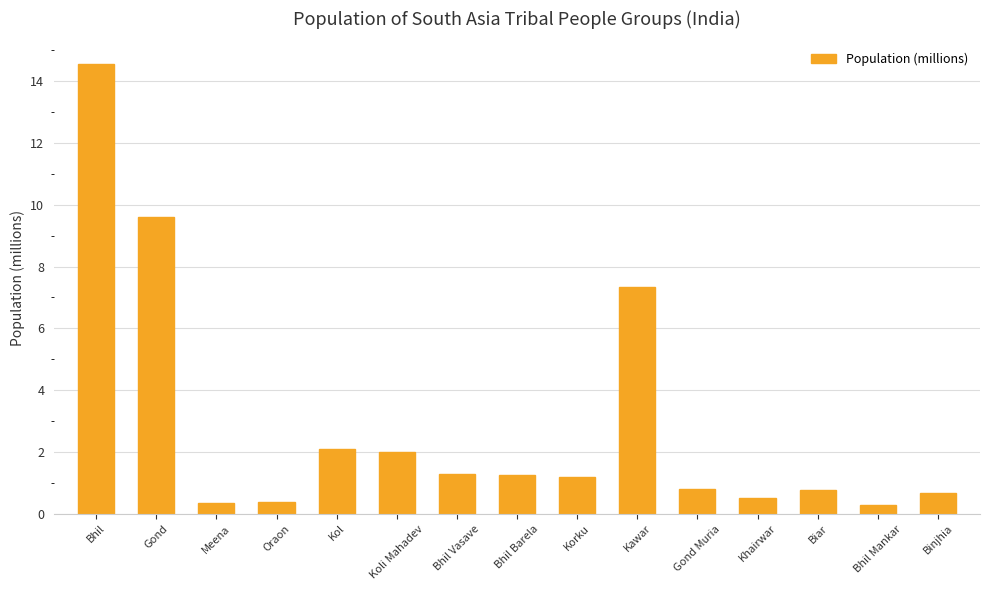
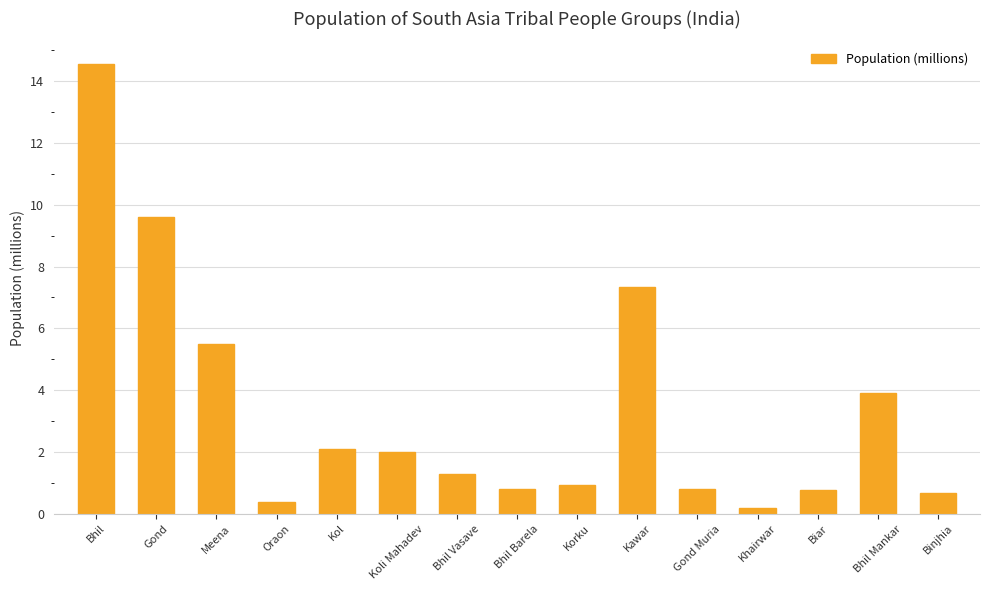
Meena: 0.4 -> 5.5
Bhil Barela: 1.2 -> 0.8
Korku: 1.2 -> 0.9
Khairwar: 0.5 -> 0.2
Bhil Mankar: 0.3 -> 3.9
